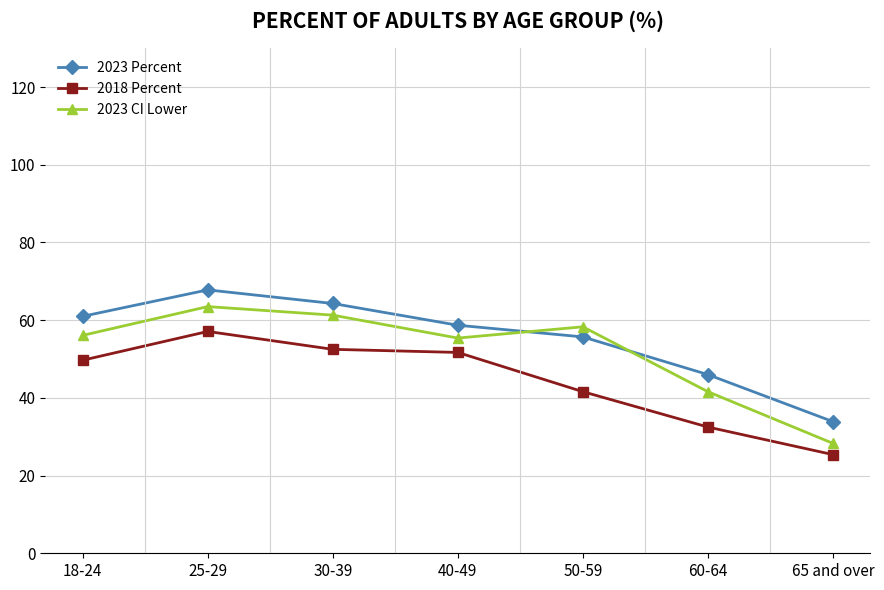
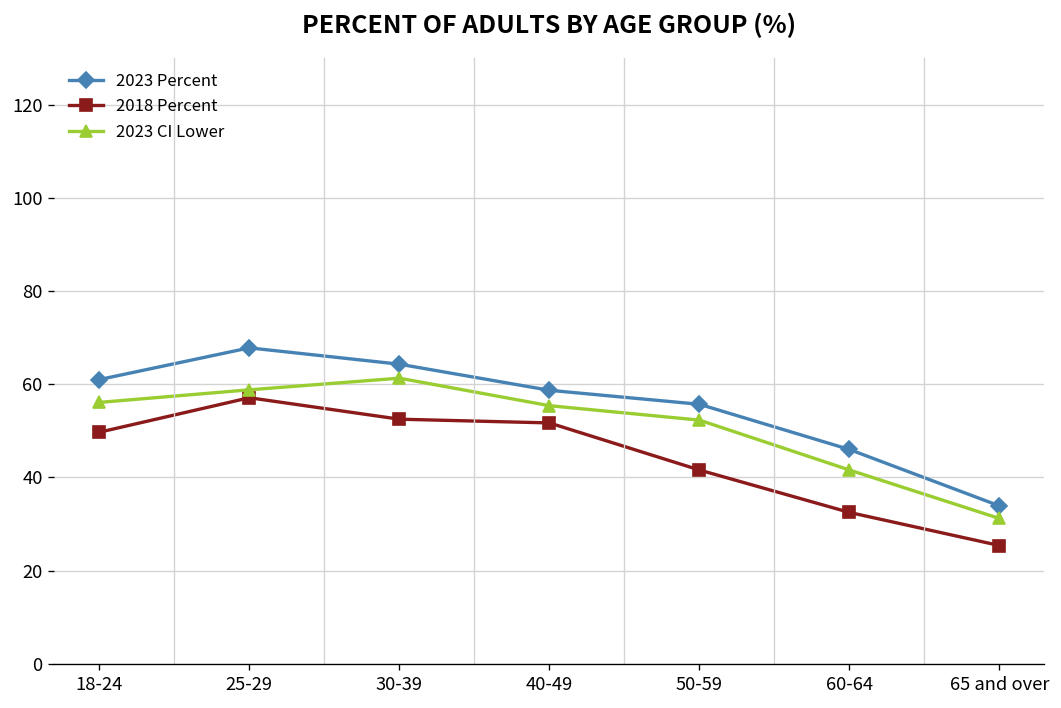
2023 CI Lower, 25-29: 64 -> 59
2023 CI Lower, 50-59: 58 -> 52
2023 CI Lower, 65 and over: 28 -> 31
